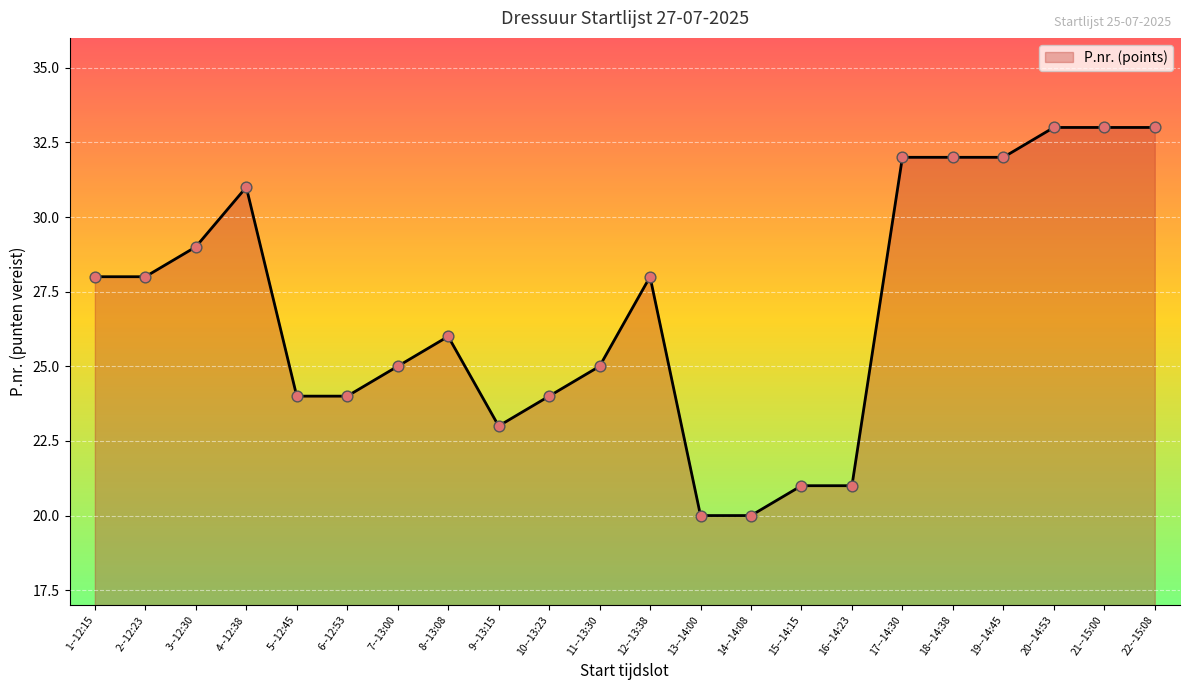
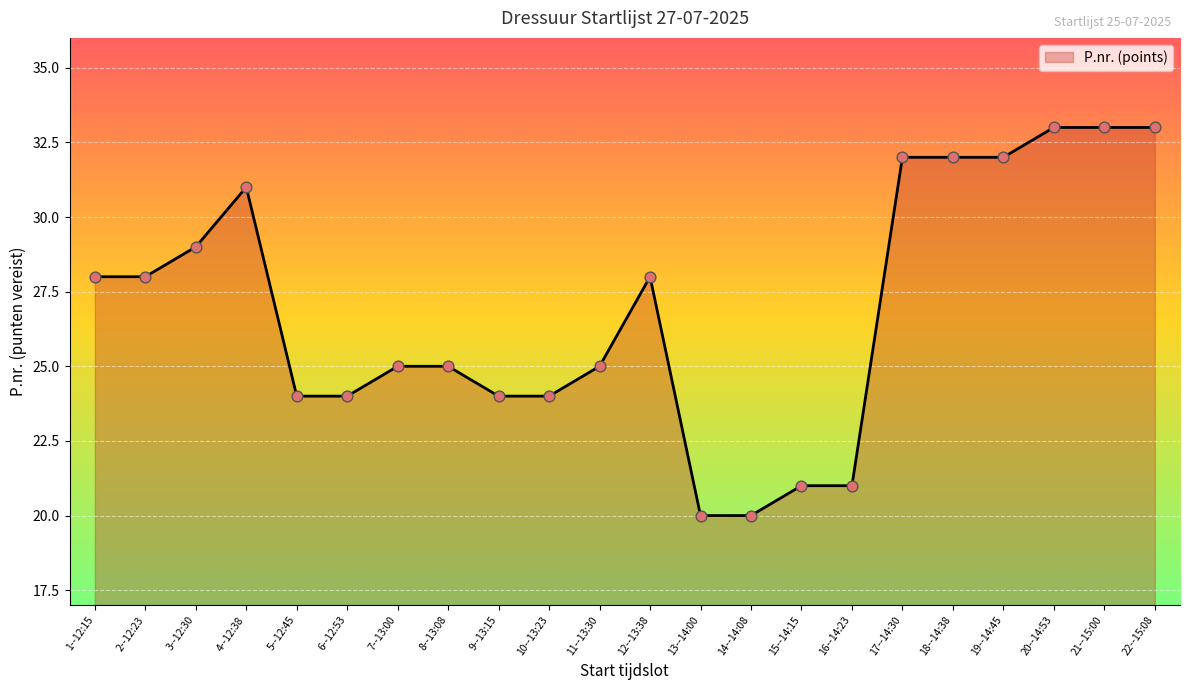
8--13:08: 26 -> 25
9--13:15: 23 -> 24
